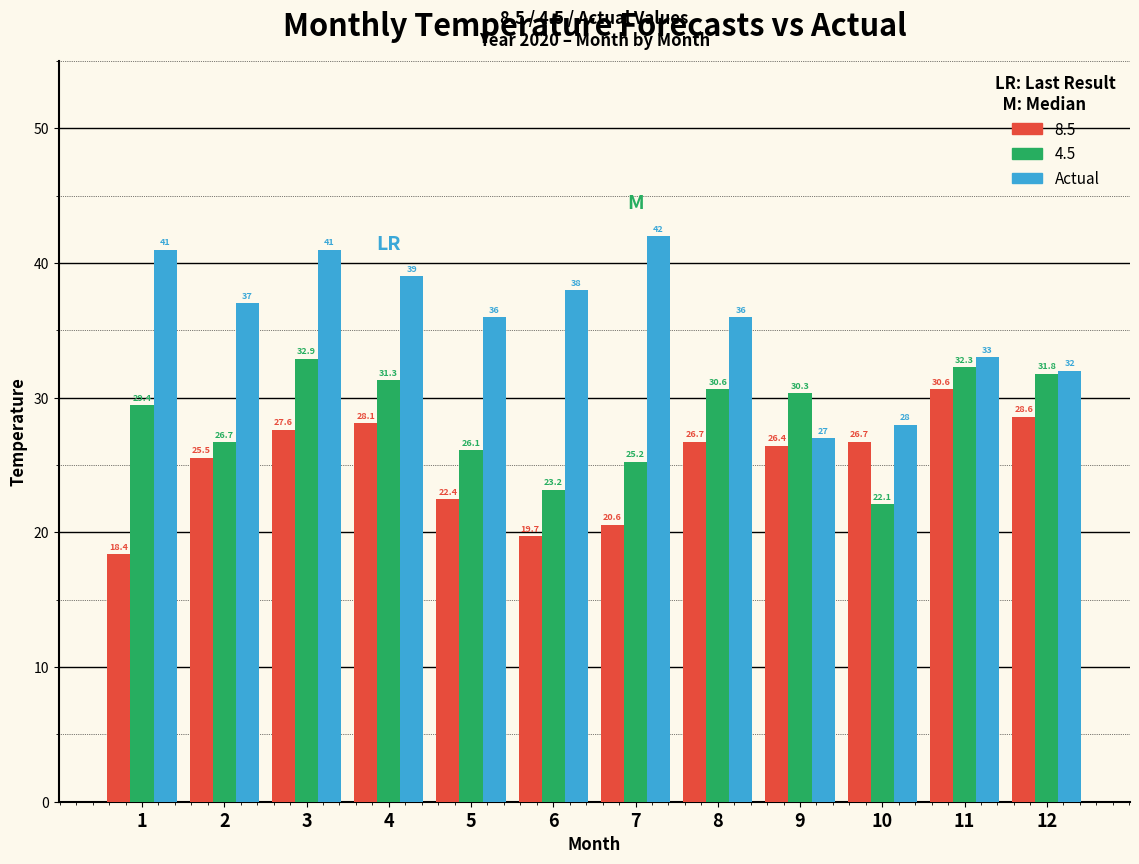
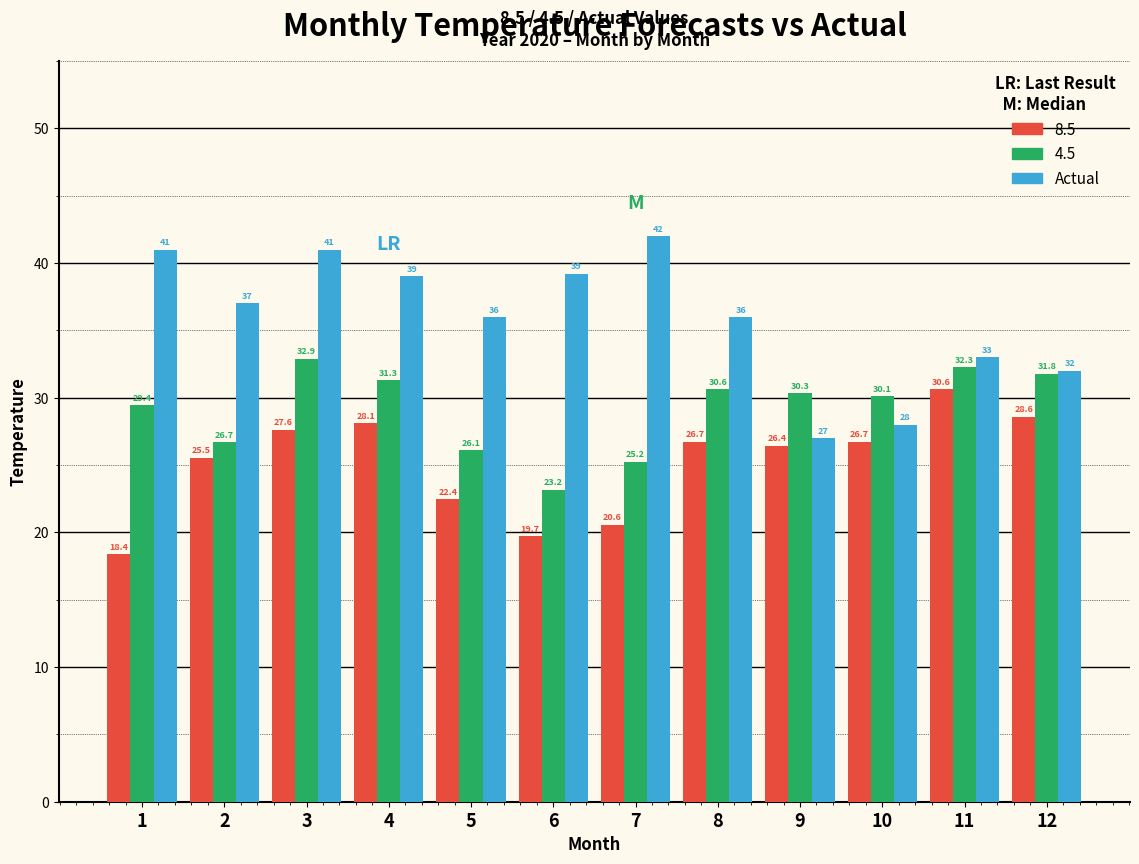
Actual, 6: 38 -> 39
4.5, 10: 22.1 -> 30.1
